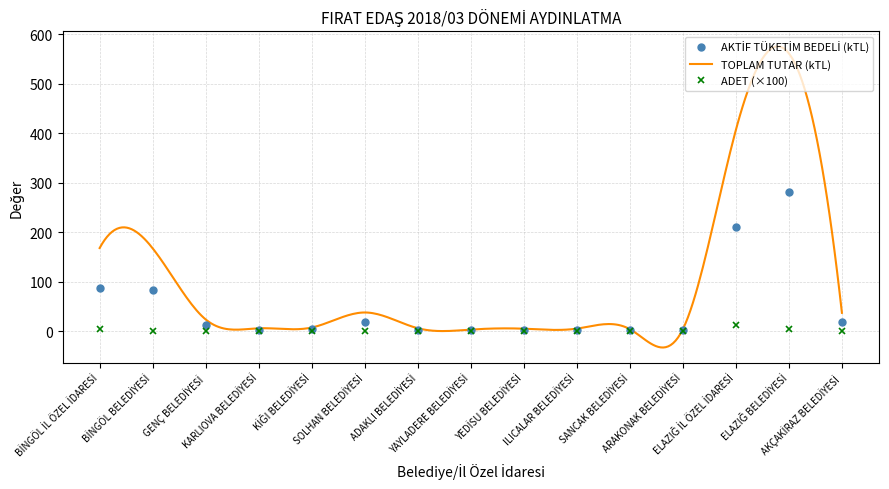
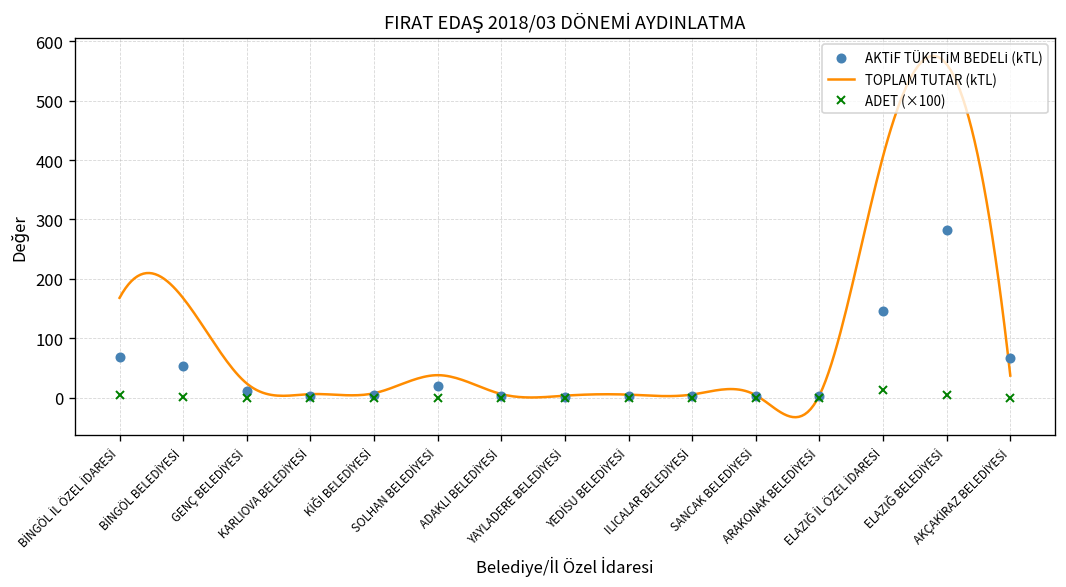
AKTİF TÜKETİM BEDELİ (kTL), BİNGÖL İL ÖZEL İDARESİ: 90 -> 70
AKTİF TÜKETİM BEDELİ (kTL), BİNGÖL BELEDİYESİ: 80 -> 50
AKTİF TÜKETİM BEDELİ (kTL), ELAZIĞ İL ÖZEL İDARESİ: 210 -> 150
AKTİF TÜKETİM BEDELİ (kTL), AKÇAKİRAZ BELEDİYESİ: 20 -> 70
